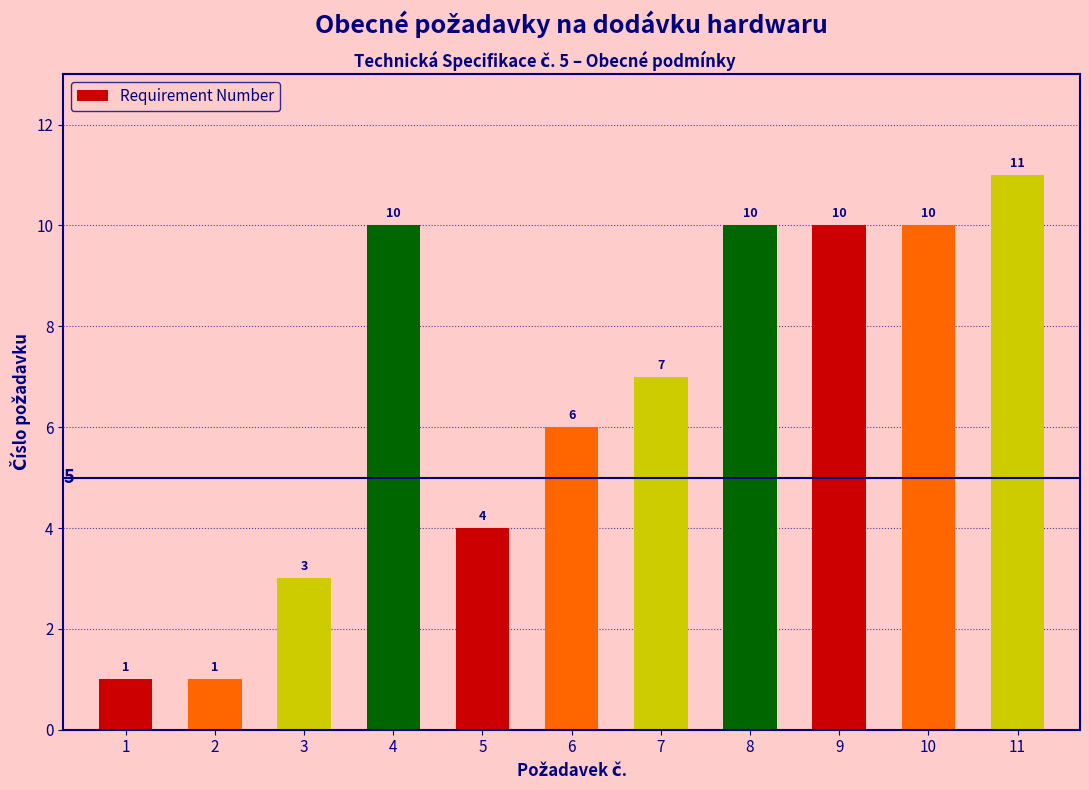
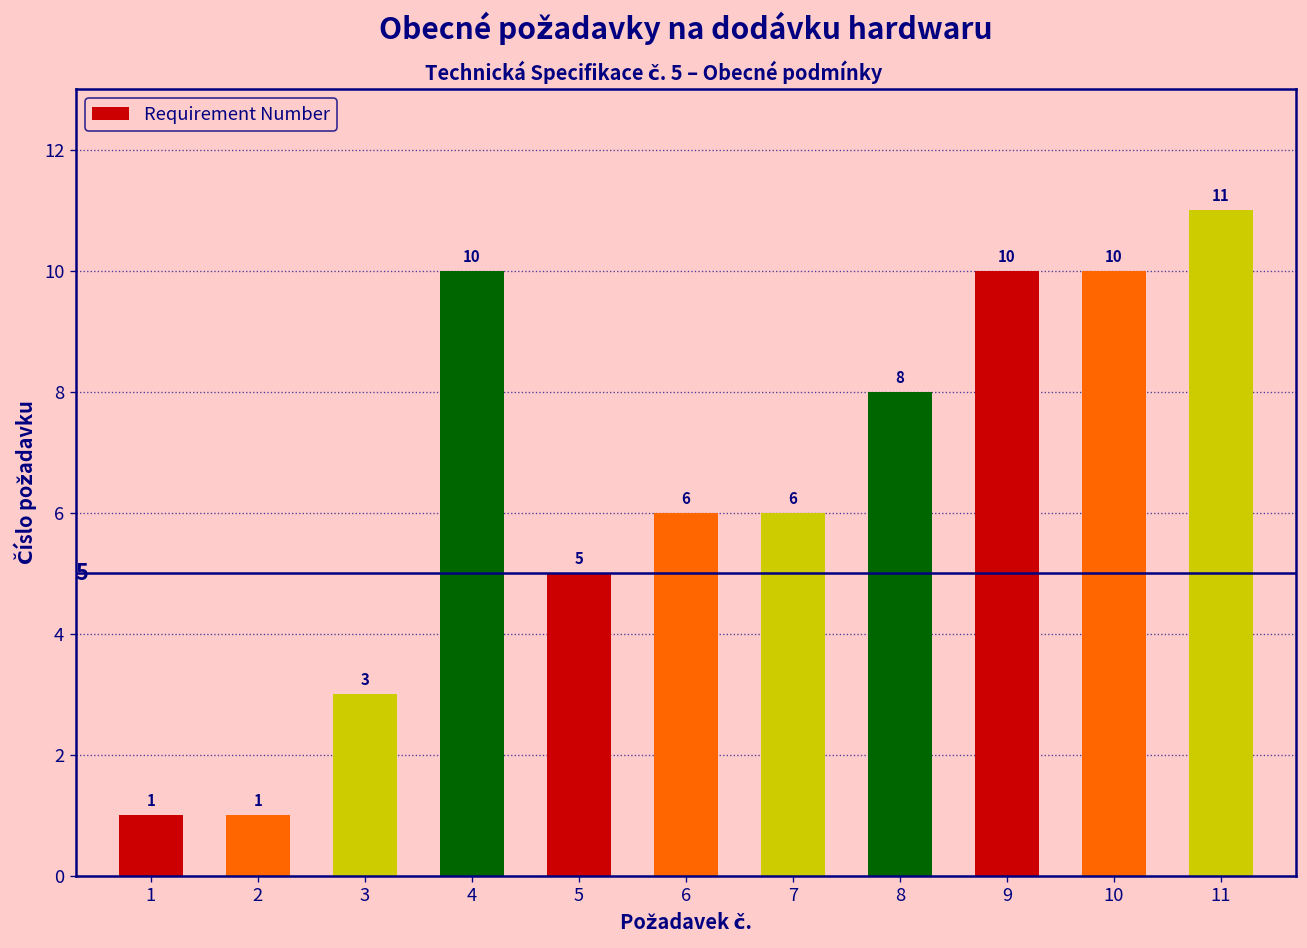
5: 4 -> 5
7: 7 -> 6
8: 10 -> 8
